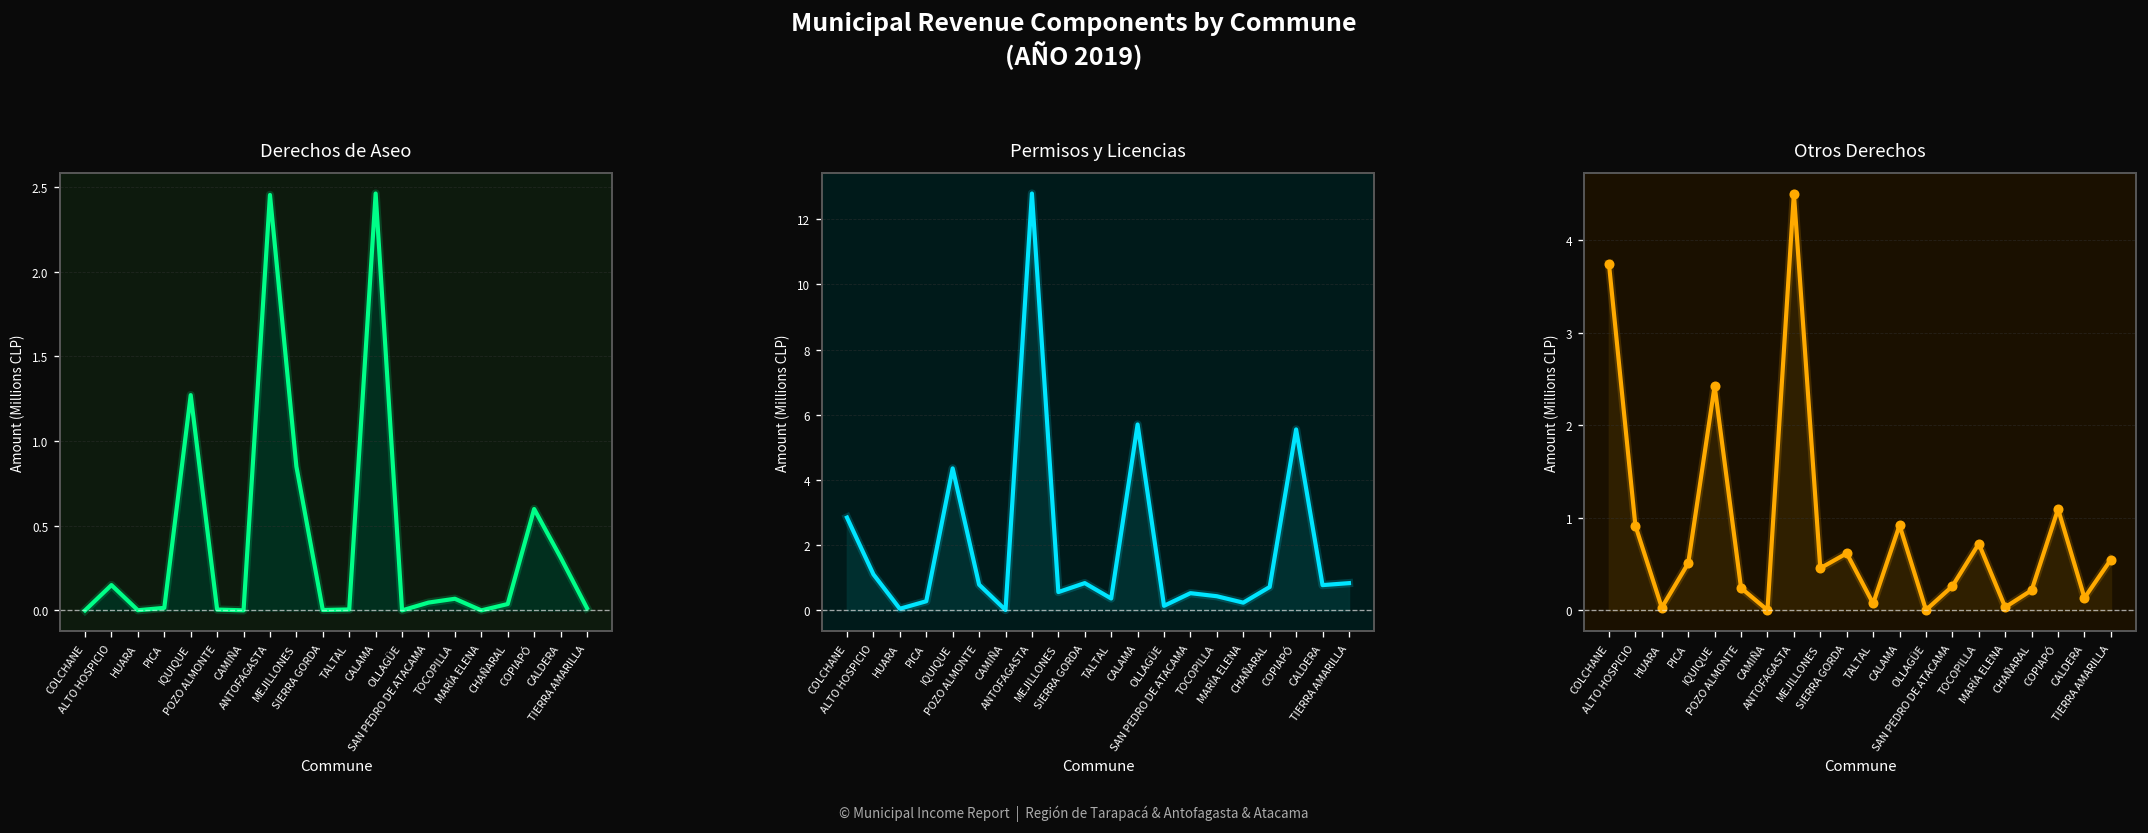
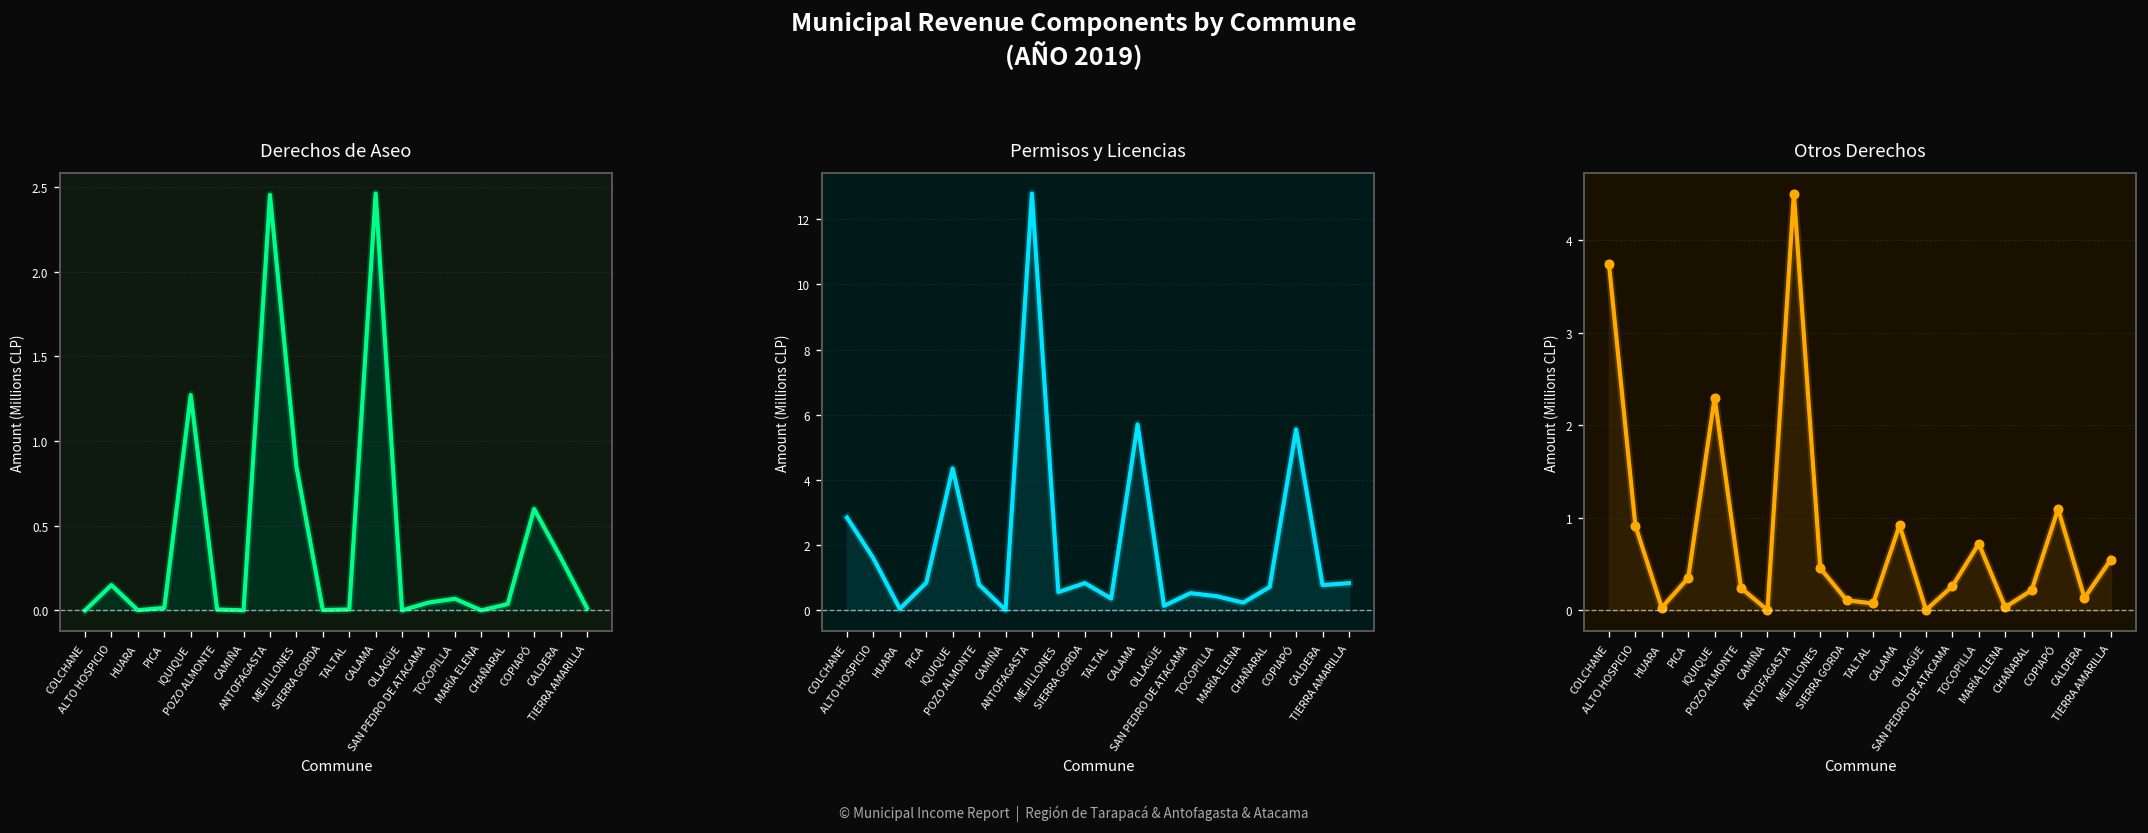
Permisos y Licencias, ALTO HOSPICIO: 1.1 -> 1.6
Permisos y Licencias, PICA: 0.3 -> 0.8
Otros Derechos, PICA: 0.5 -> 0.4
Otros Derechos, IQUIQUE: 2.4 -> 2.3
Otros Derechos, SIERRA GORDA: 0.6 -> 0.1
